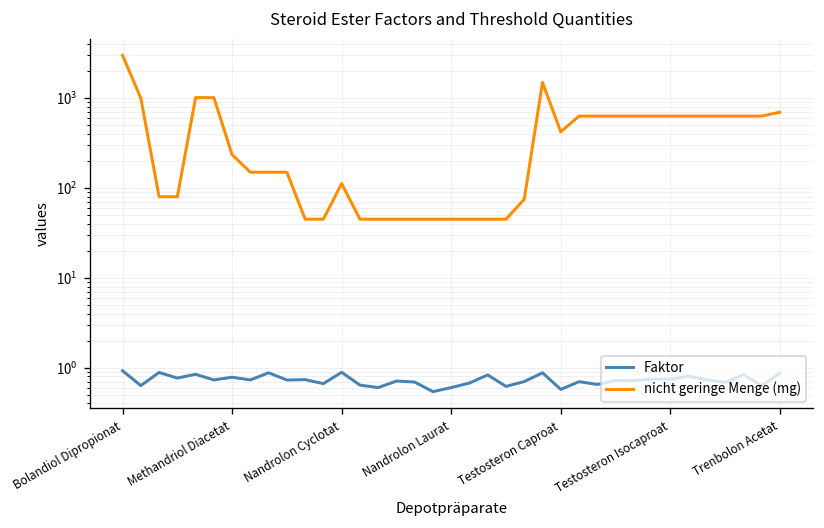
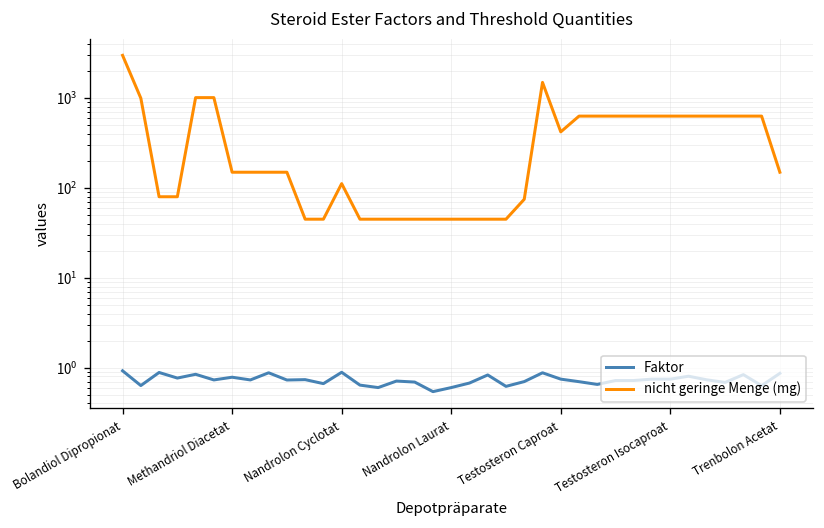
nicht geringe Menge (mg), Methandriol Diacetat: 240 -> 150
Faktor, Testosteron Caproat: 0.6 -> 0.7
nicht geringe Menge (mg), Trenbolon Acetat: 700 -> 150
